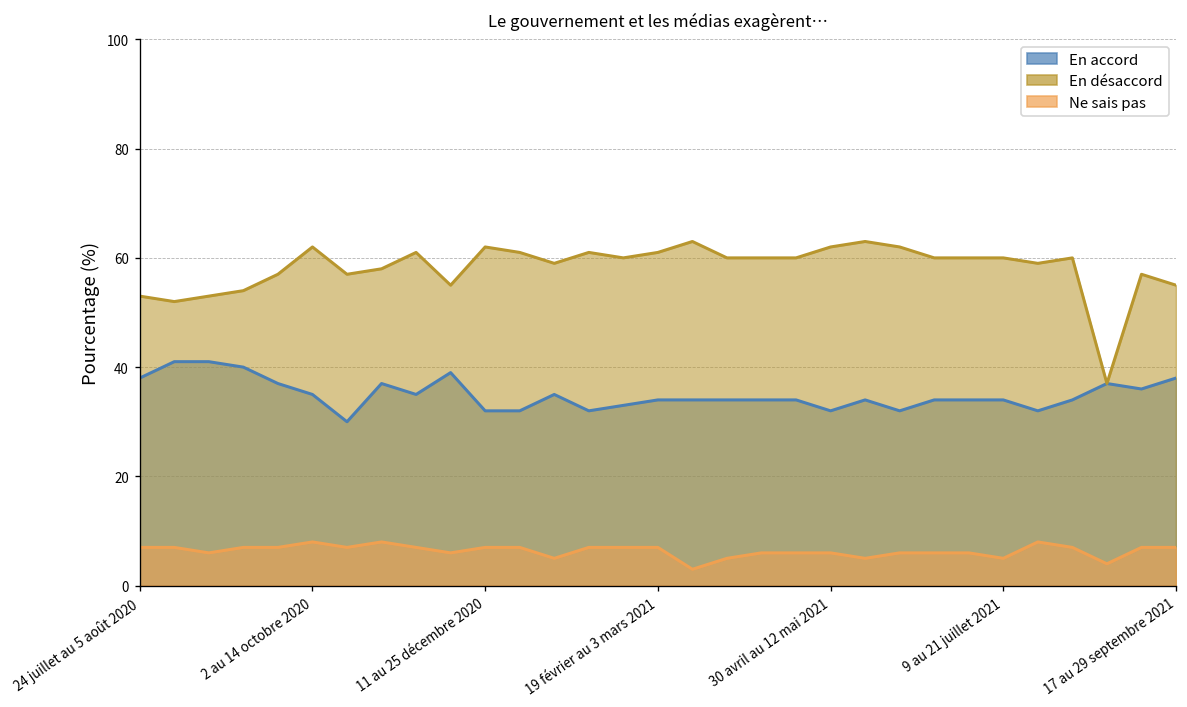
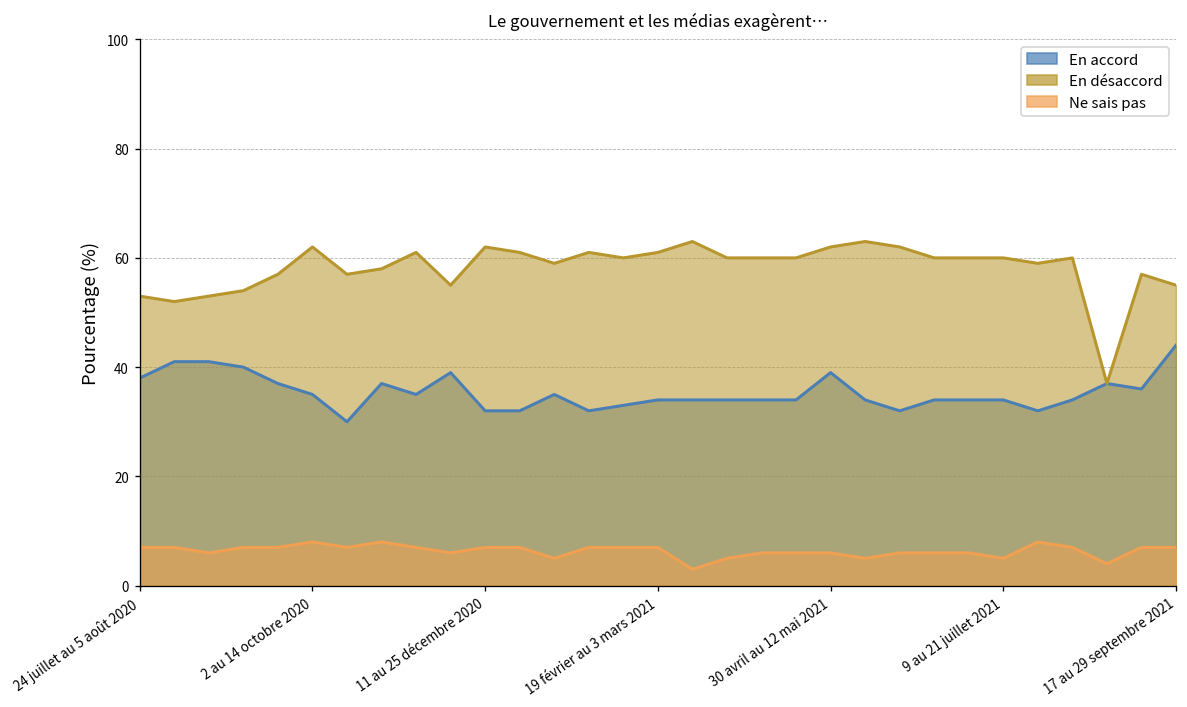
En accord, 30 avril au 12 mai 2021: 32 -> 39
En accord, 17 au 29 septembre 2021: 38 -> 44
